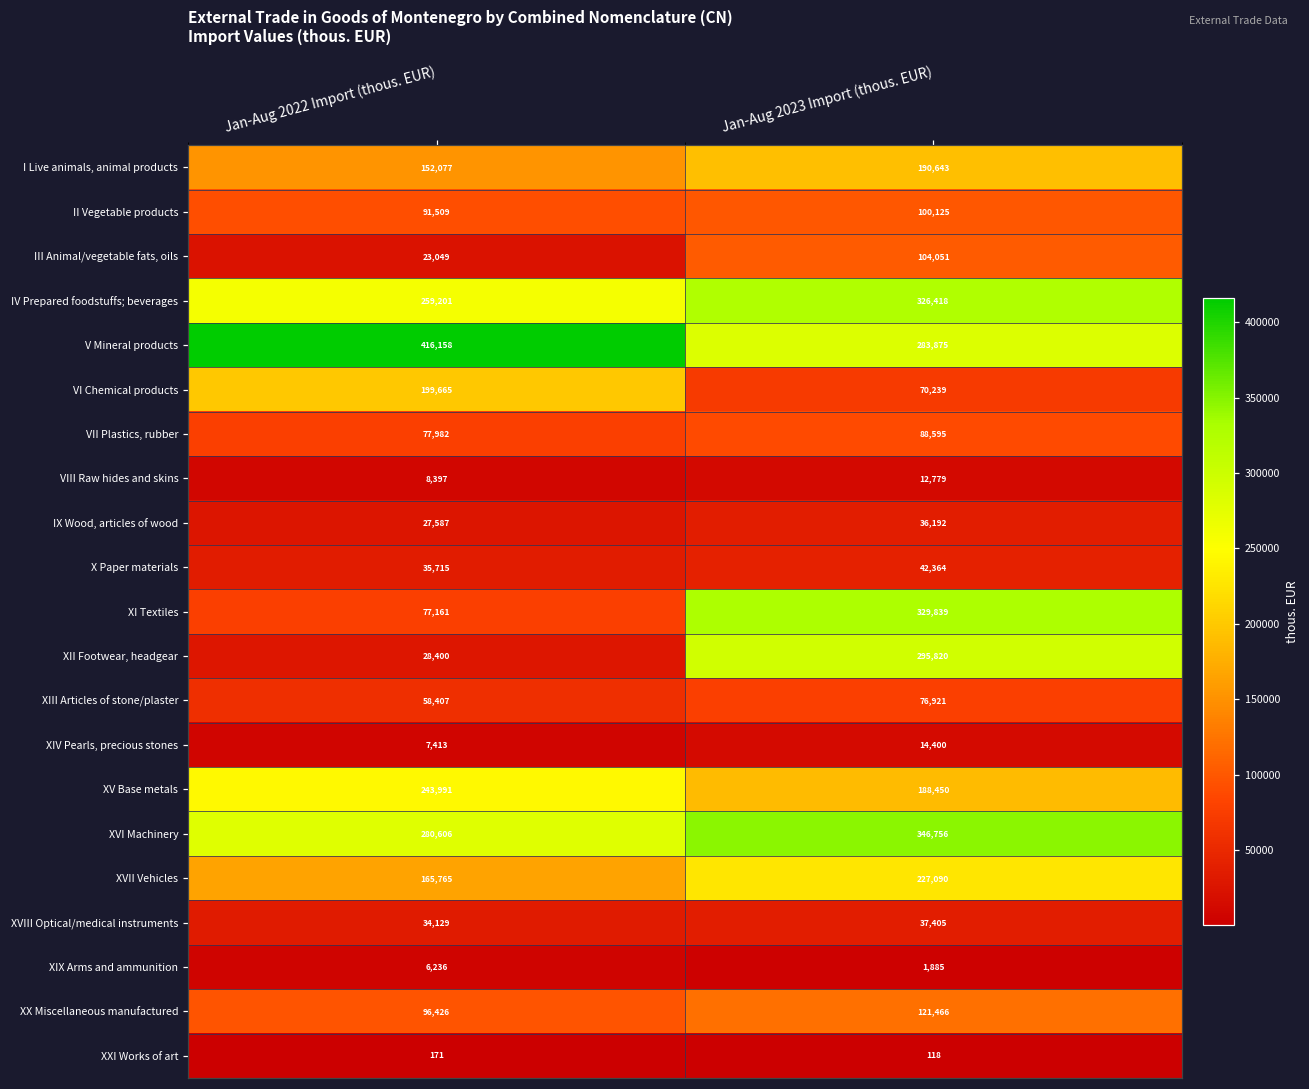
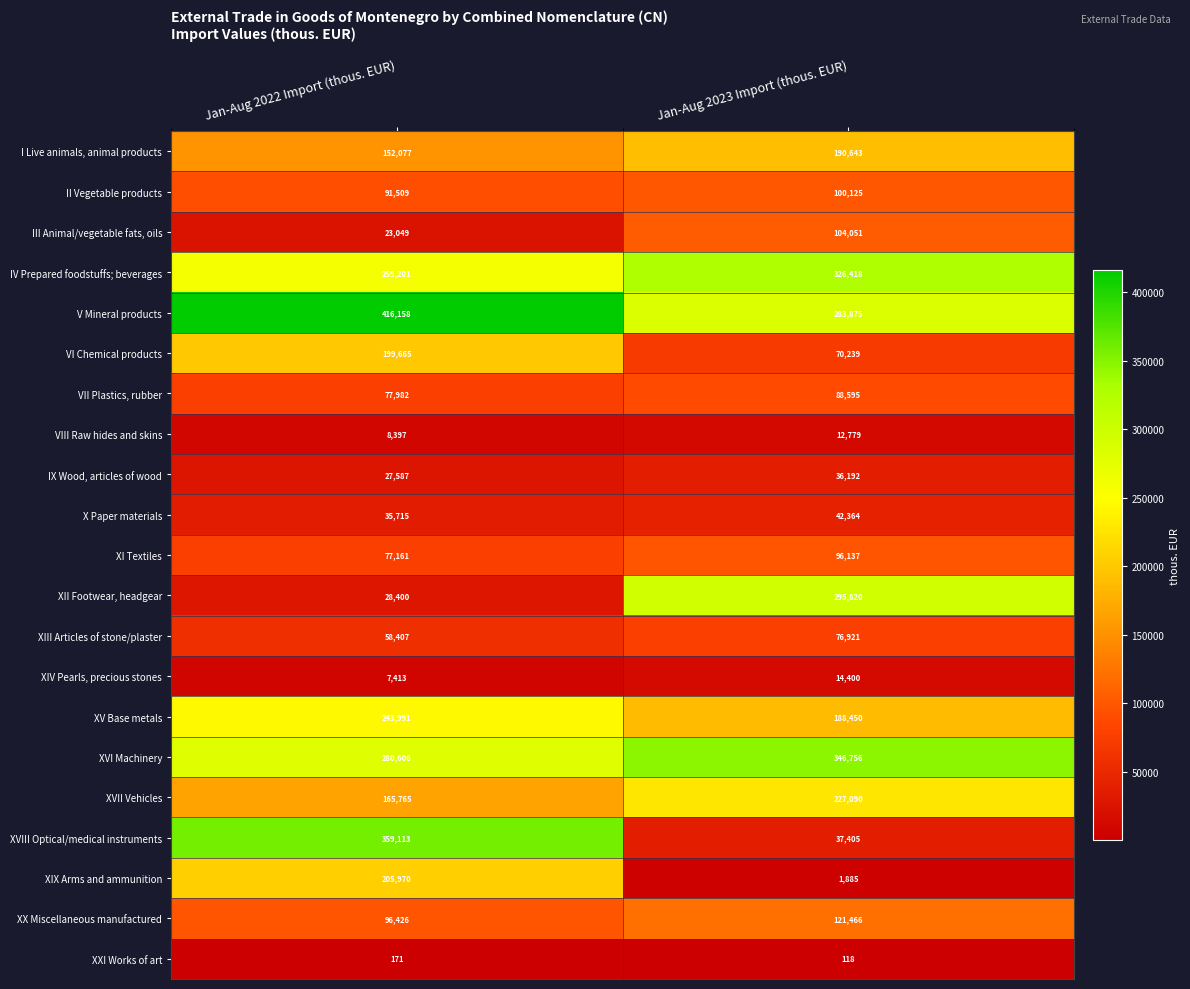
XI Textiles, Jan-Aug 2023 Import (thous. EUR): 329,839 -> 96,137
XVIII Optical/medical instruments, Jan-Aug 2022 Import (thous. EUR): 34,129 -> 359,113
XIX Arms and ammunition, Jan-Aug 2022 Import (thous. EUR): 6,236 -> 205,970
